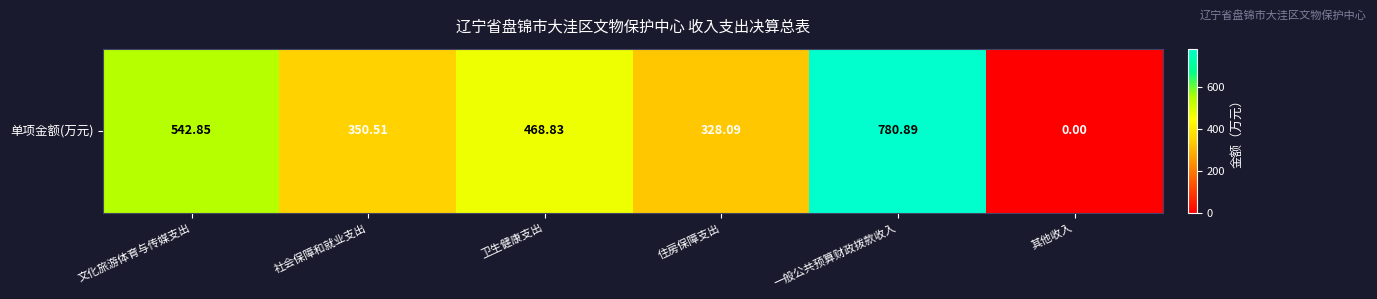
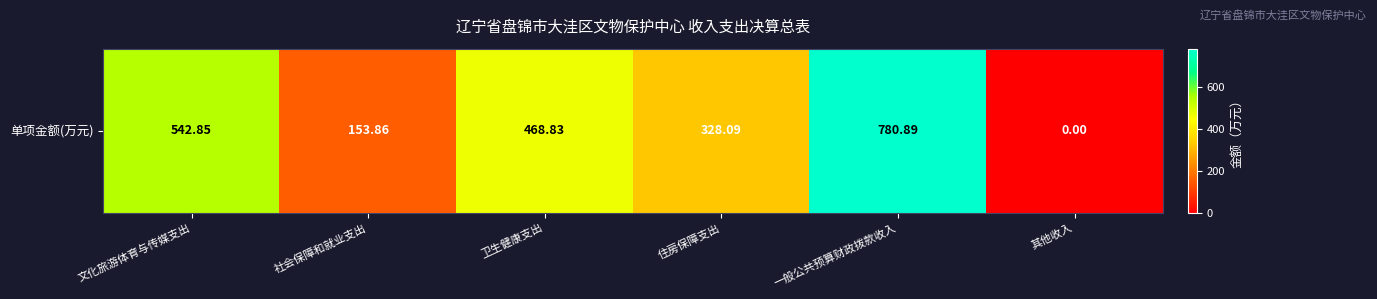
单项金额(万元), 社会保障和就业支出: 350.51 -> 153.86
